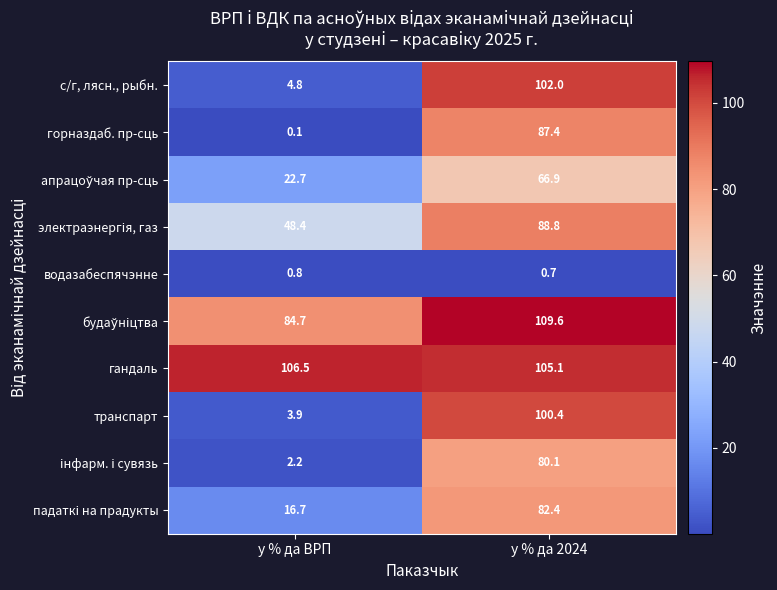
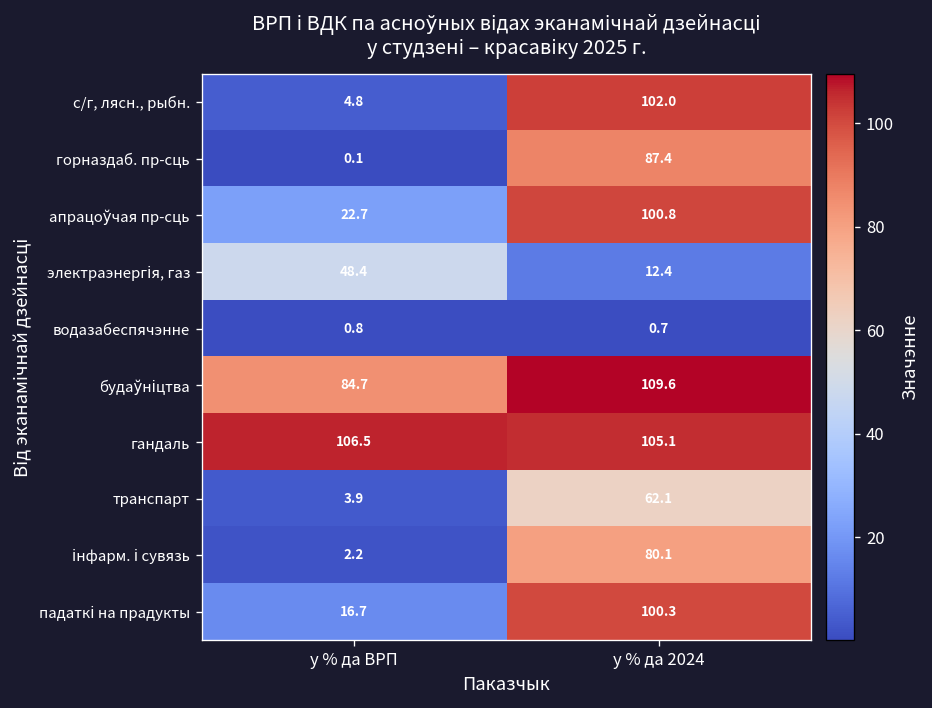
апрацоўчая пр-сць, у % да 2024: 66.9 -> 100.8
электраэнергія, газ, у % да 2024: 88.8 -> 12.4
транспарт, у % да 2024: 100.4 -> 62.1
падаткі на прадукты, у % да 2024: 82.4 -> 100.3
